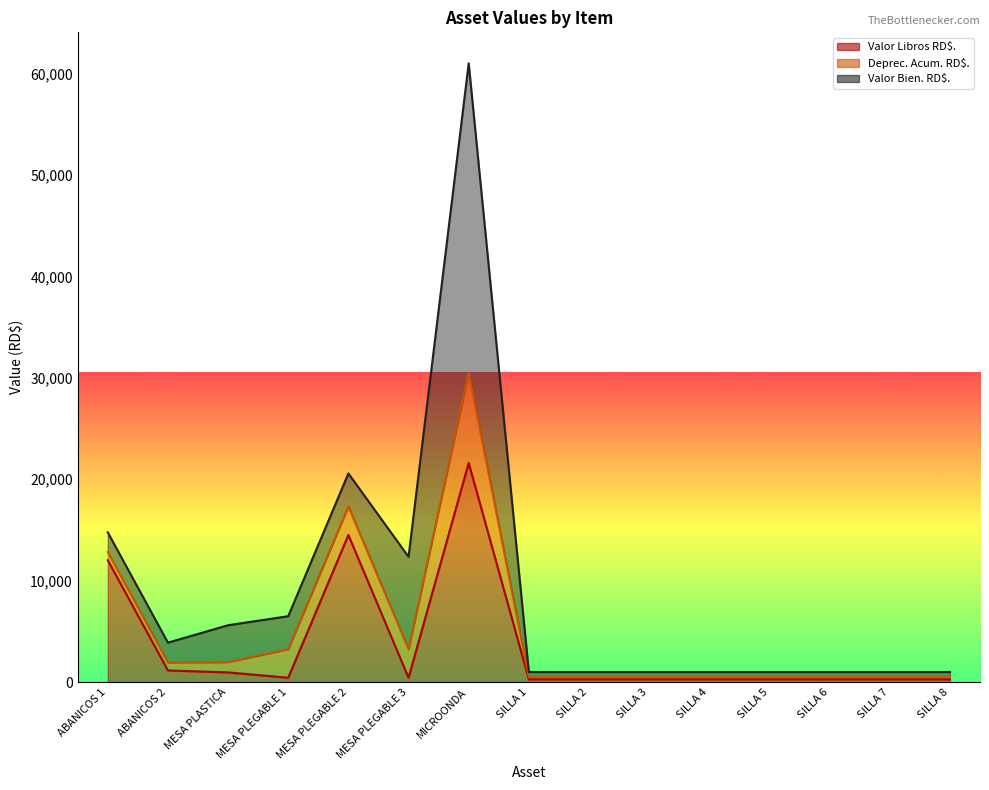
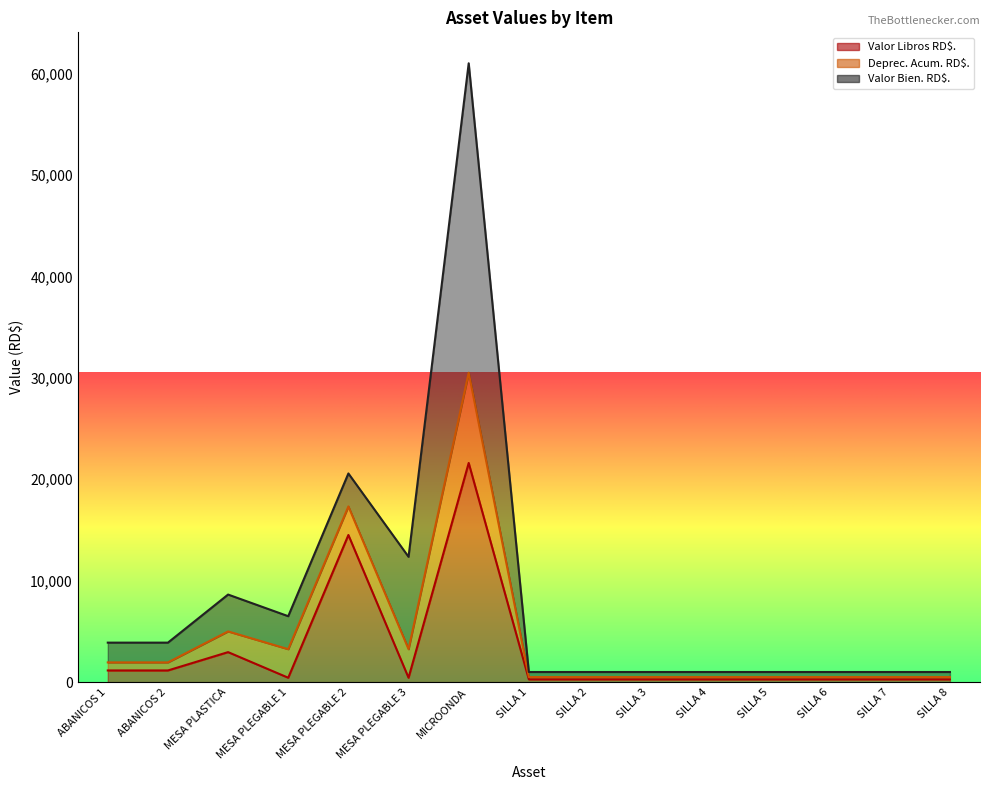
Valor Libros RD$., ABANICOS 1: 12,000 -> 1,200
Valor Libros RD$., MESA PLASTICA: 1,000 -> 3,000
Deprec. Acum. RD$., MESA PLASTICA: 1,000 -> 2,000
